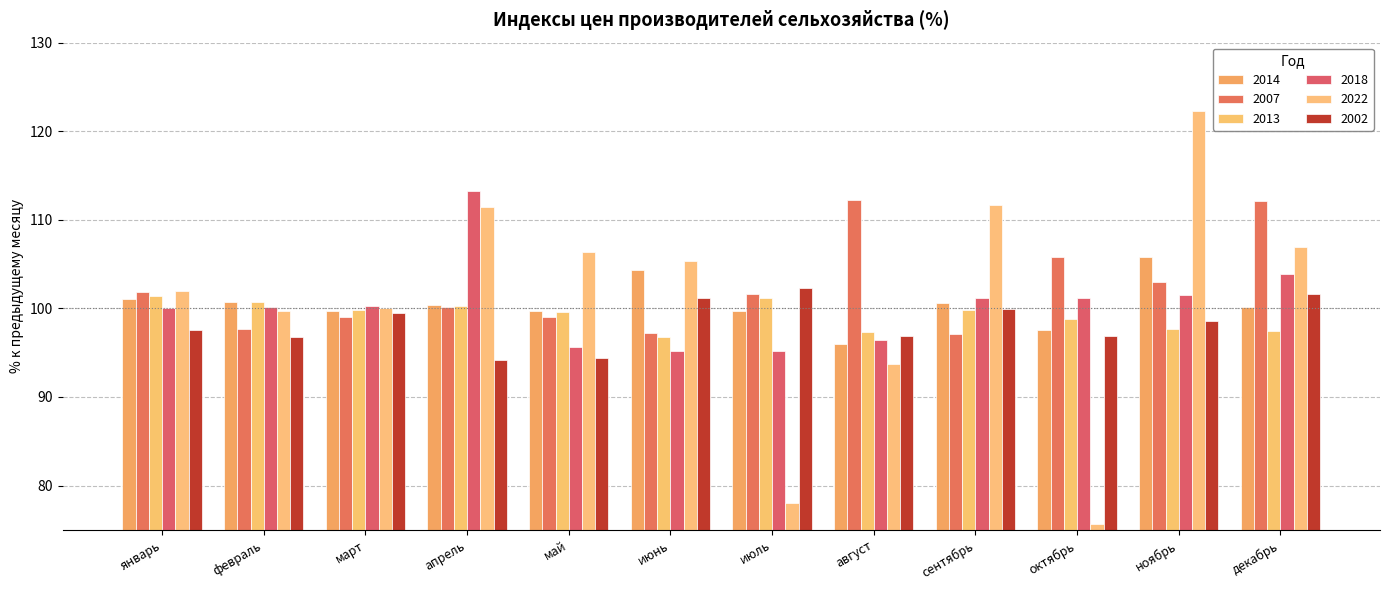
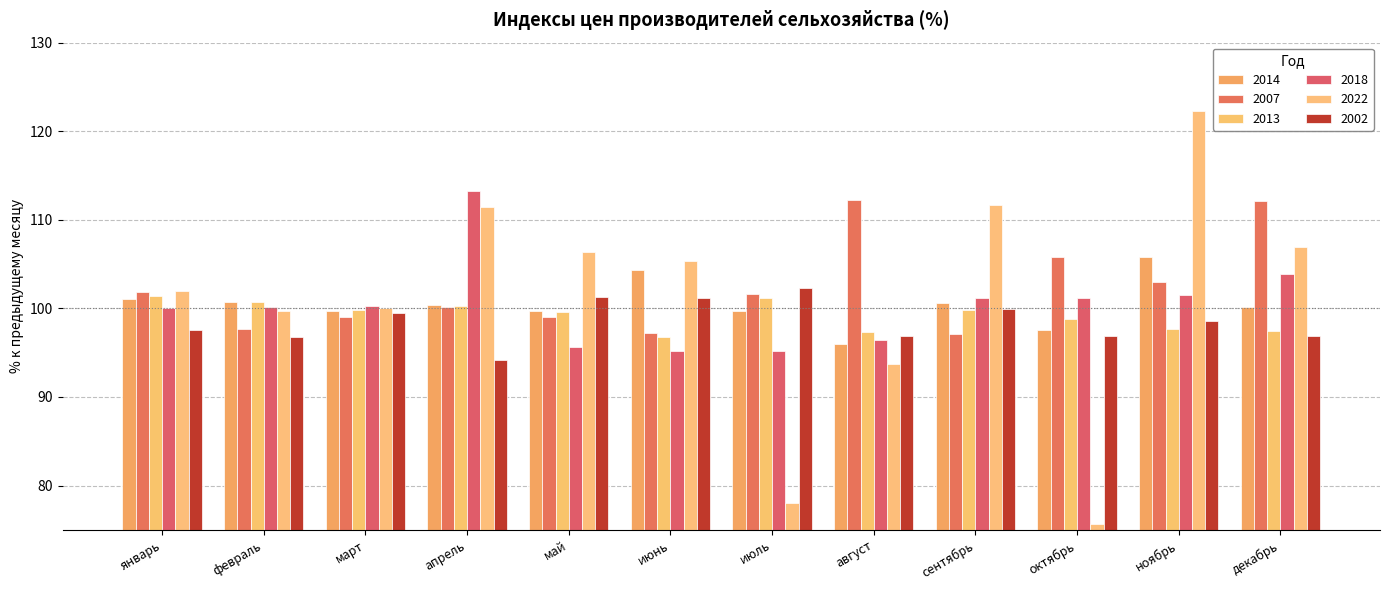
2002, май: 94 -> 101
2002, декабрь: 102 -> 97
